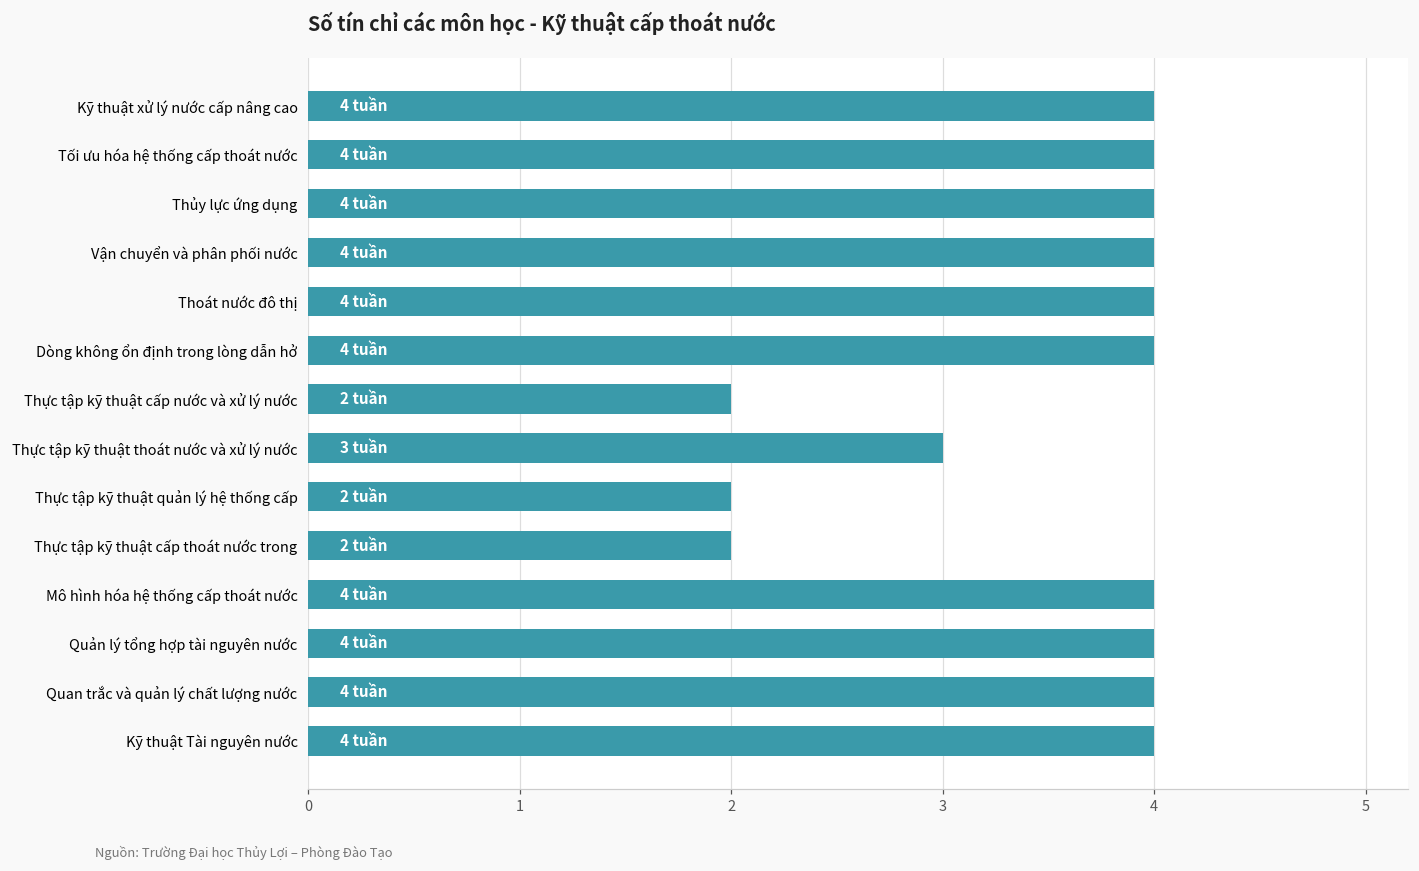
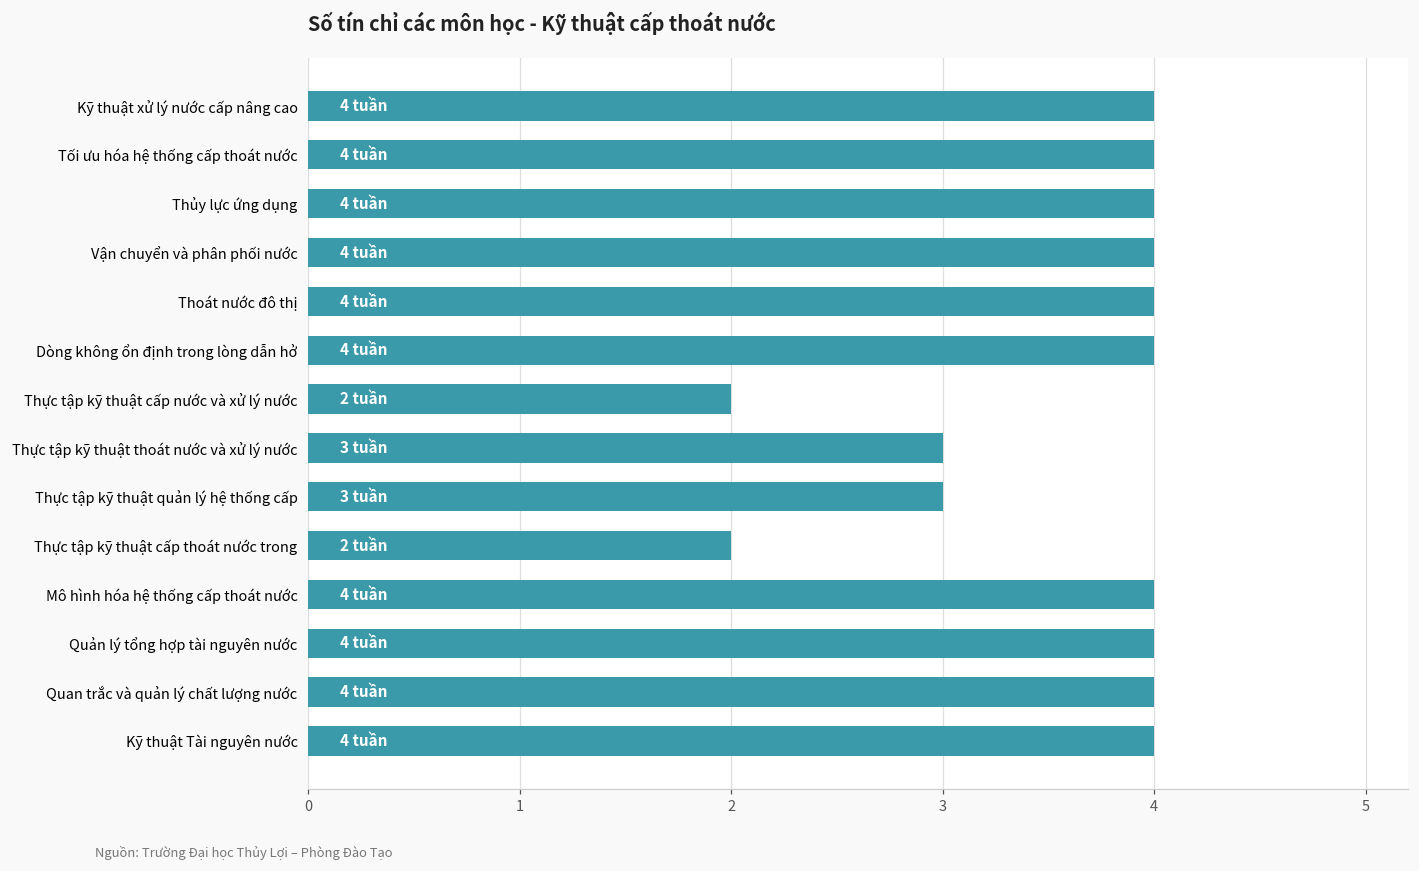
Thực tập kỹ thuật quản lý hệ thống cấp: 2 -> 3
